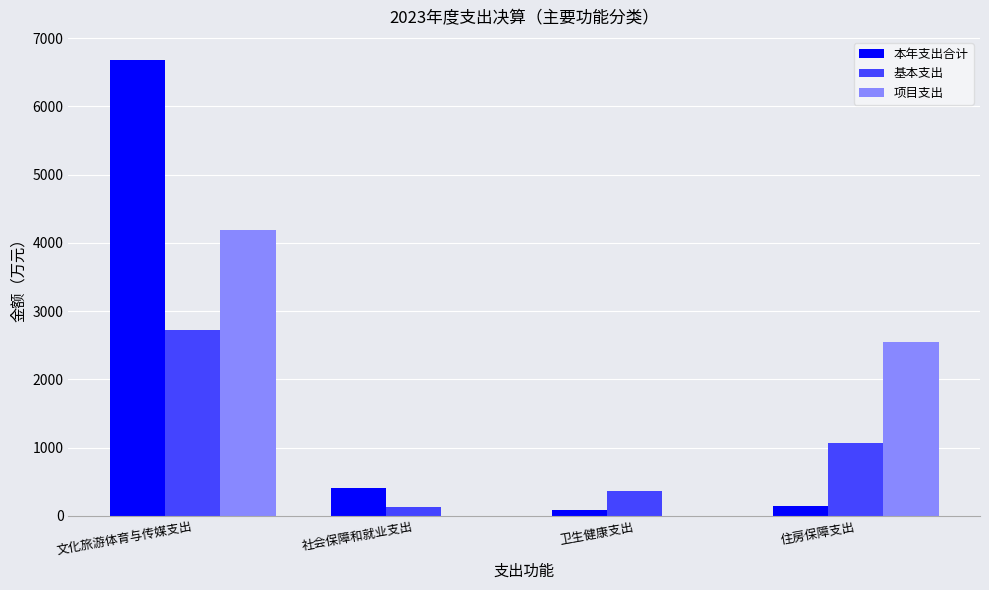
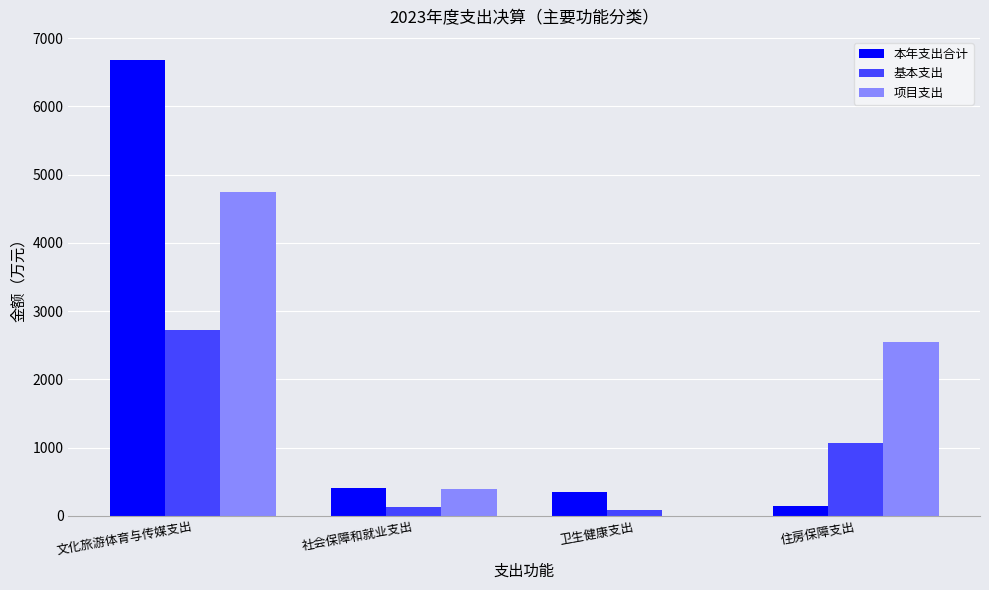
项目支出, 文化旅游体育与传媒支出: 4200 -> 4700
项目支出, 社会保障和就业支出: 0 -> 400
本年支出合计, 卫生健康支出: 100 -> 300
基本支出, 卫生健康支出: 400 -> 100
